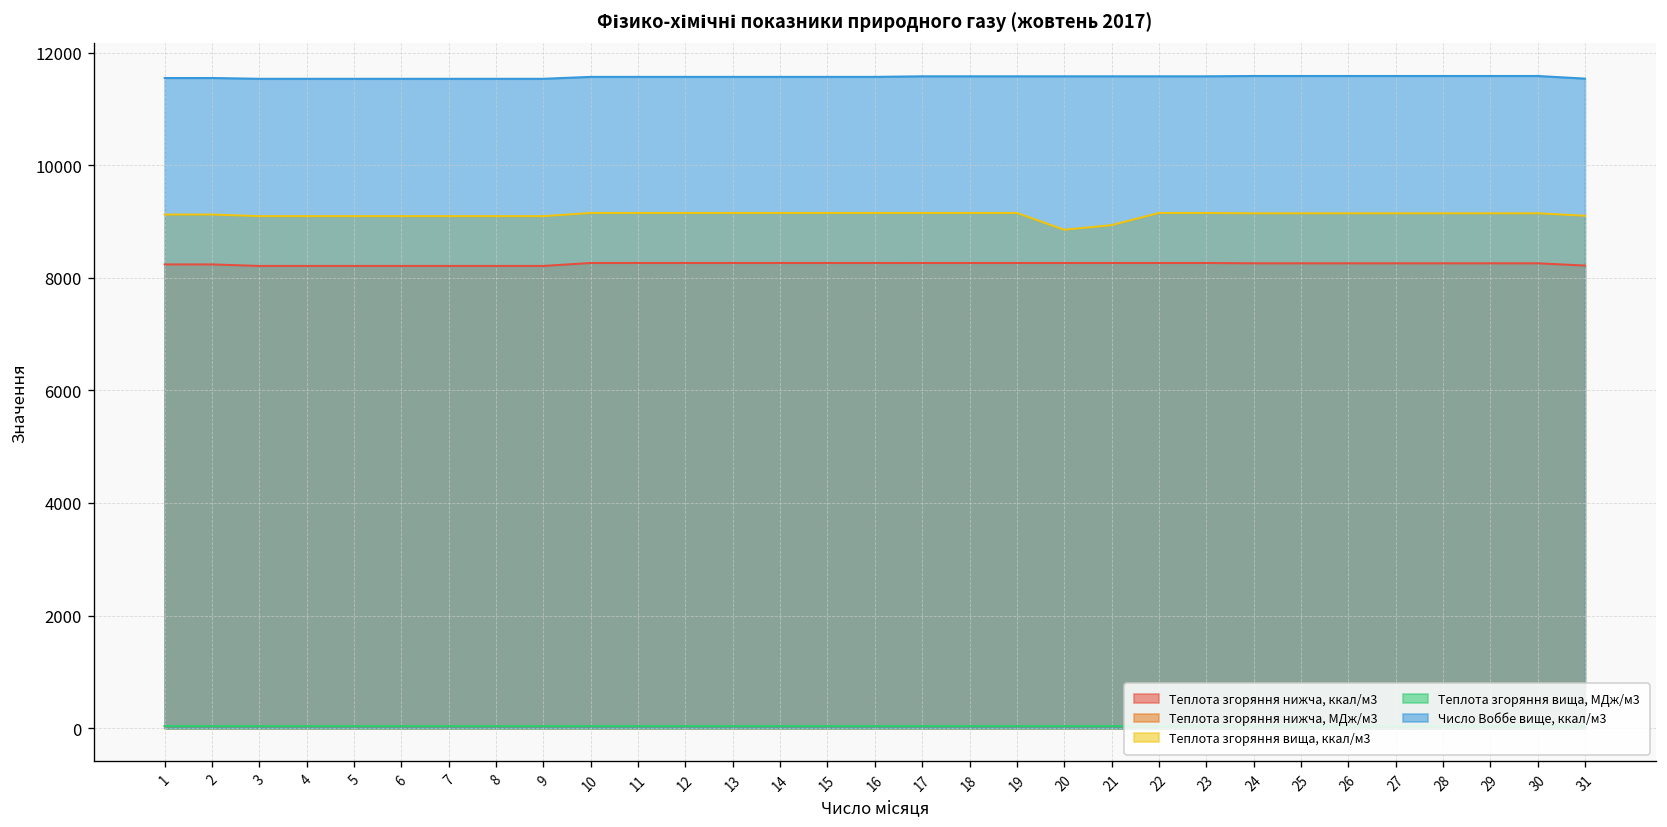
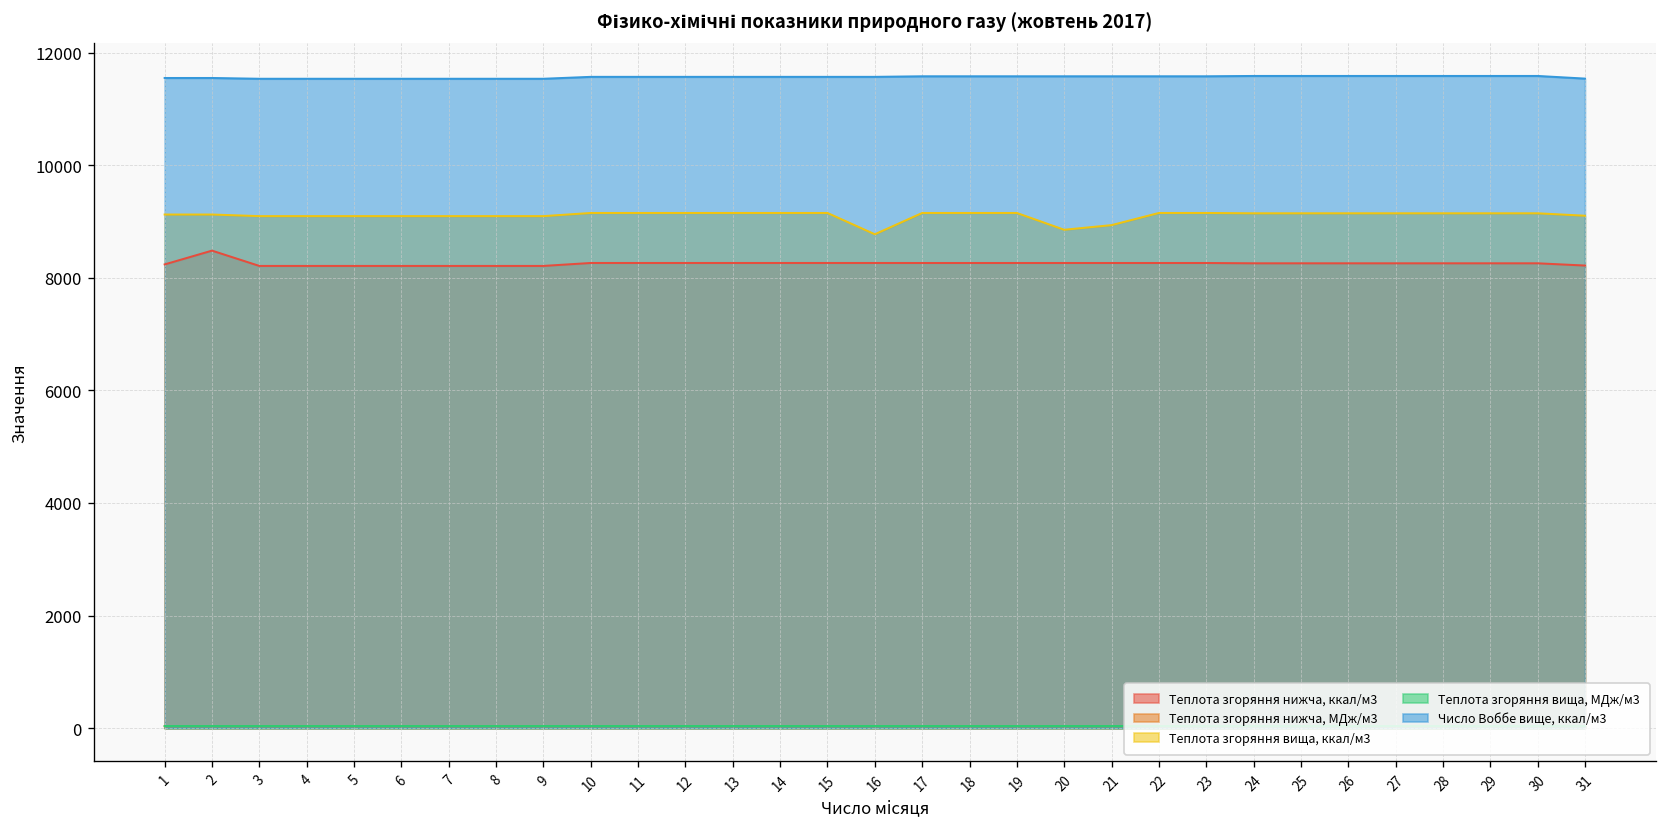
Теплота згоряння нижча, ккал/м3, 2: 8200 -> 8500
Теплота згоряння вища, ккал/м3, 16: 9200 -> 8800
